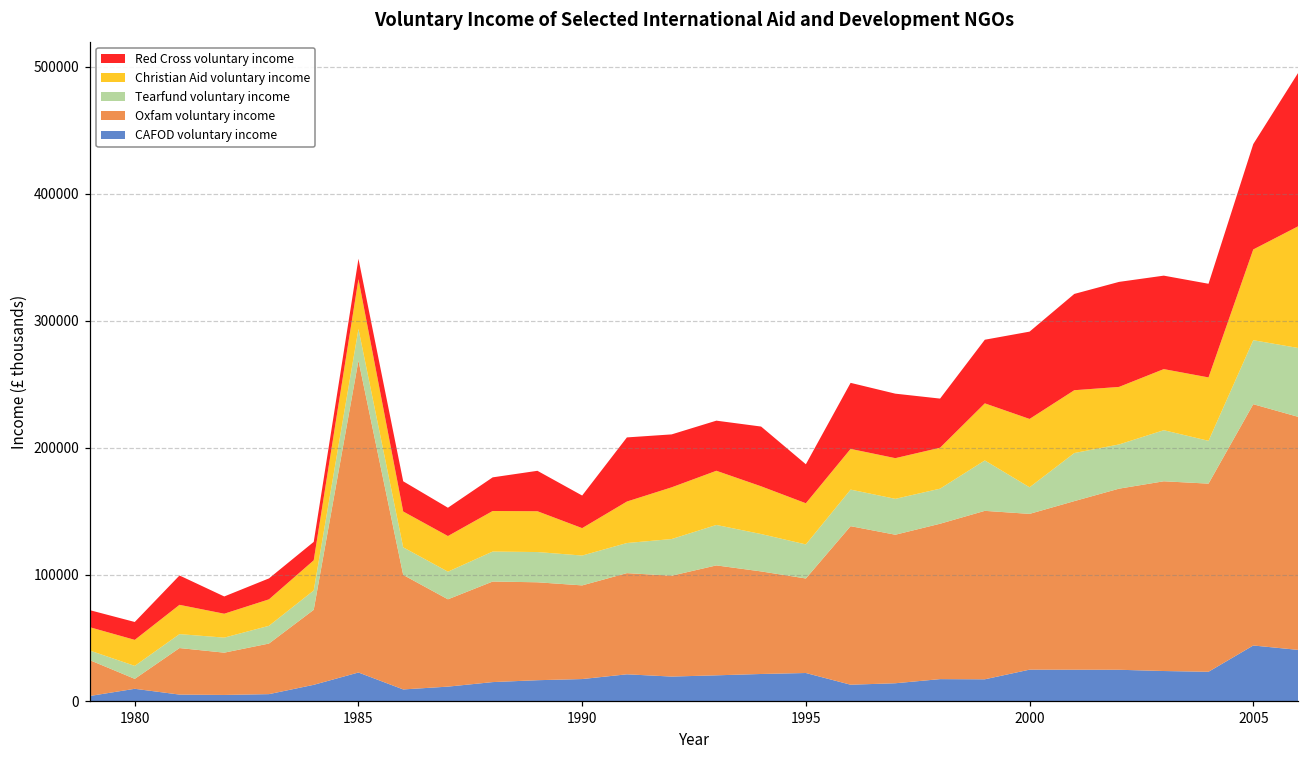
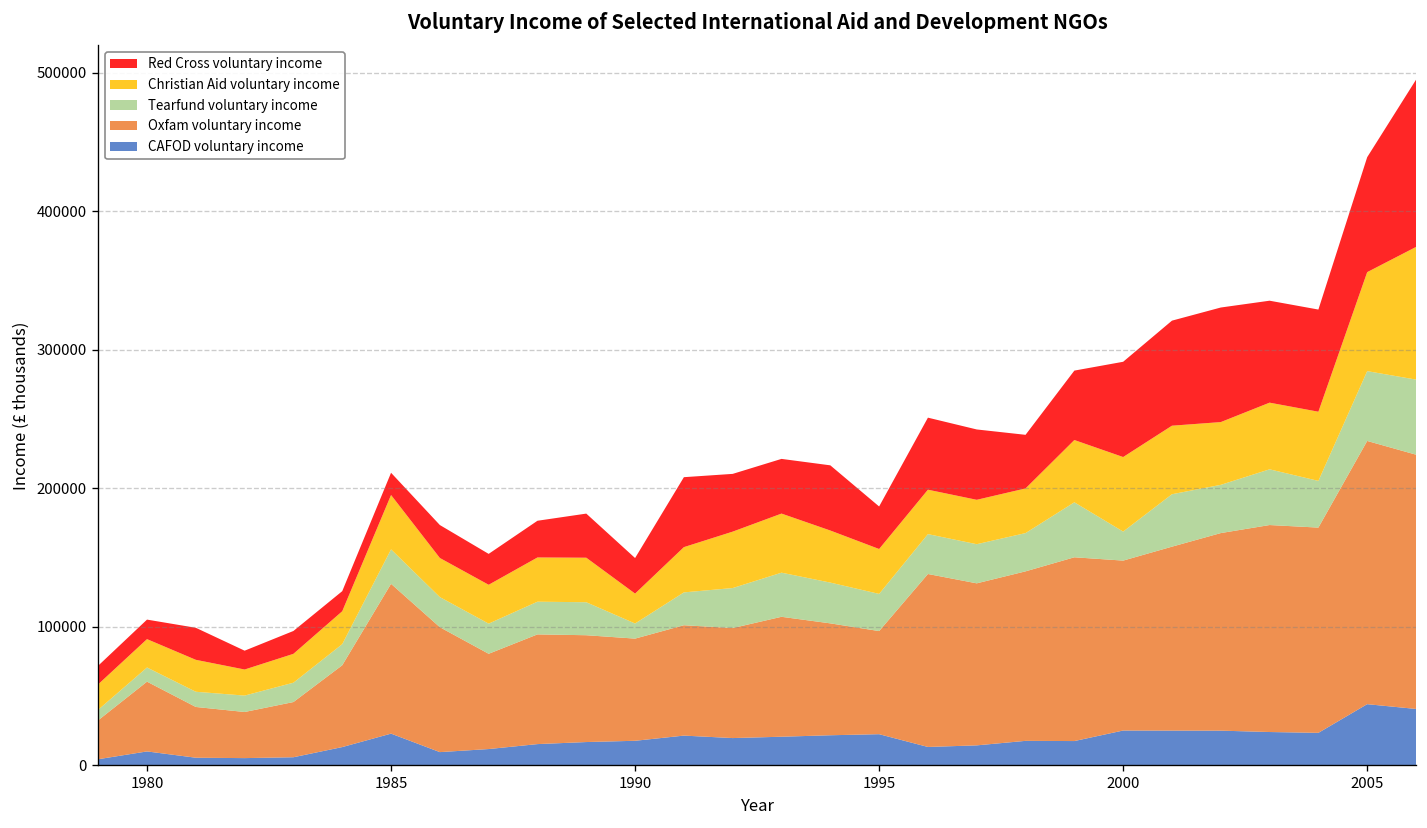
Oxfam voluntary income, 1980: 8000 -> 50000
Oxfam voluntary income, 1985: 246000 -> 108000
Tearfund voluntary income, 1990: 24000 -> 11000
